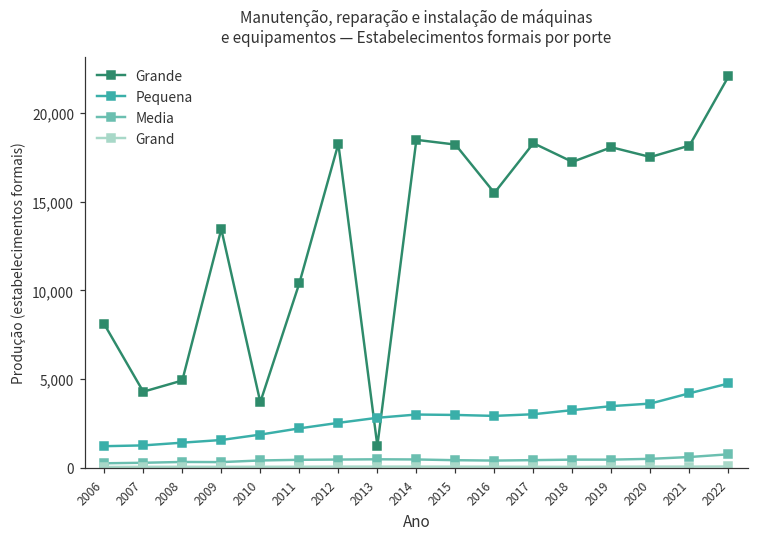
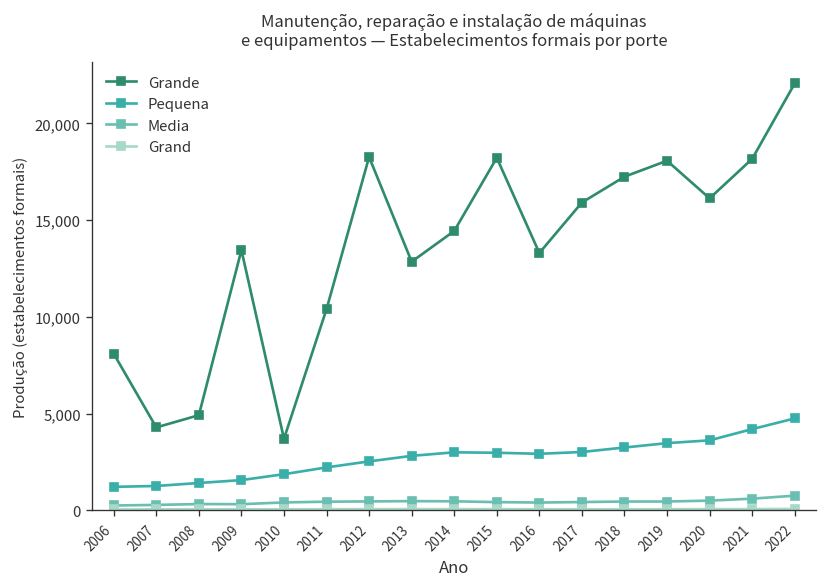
Grande, 2013: 1,200 -> 12,800
Grande, 2014: 18,500 -> 14,400
Grande, 2016: 15,500 -> 13,300
Grande, 2017: 18,300 -> 15,900
Grande, 2020: 17,500 -> 16,100
